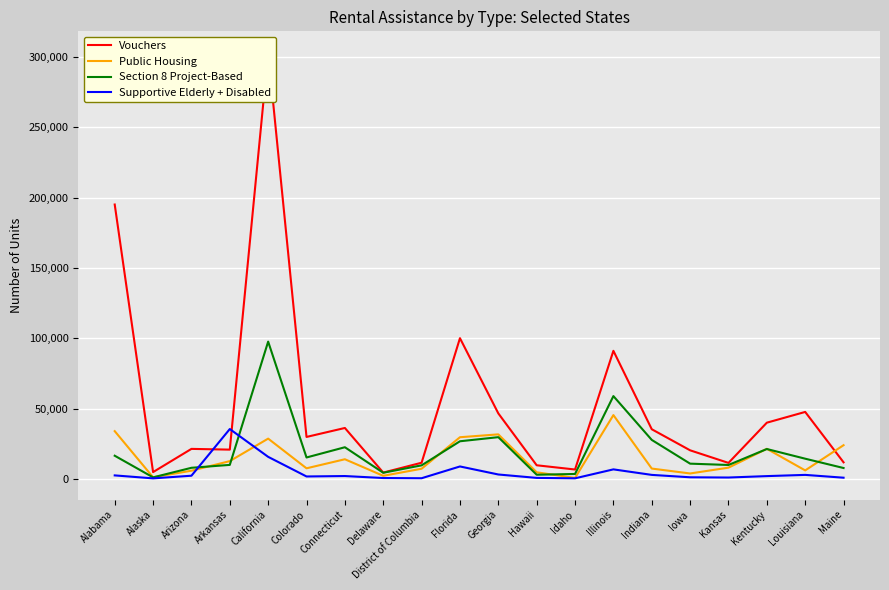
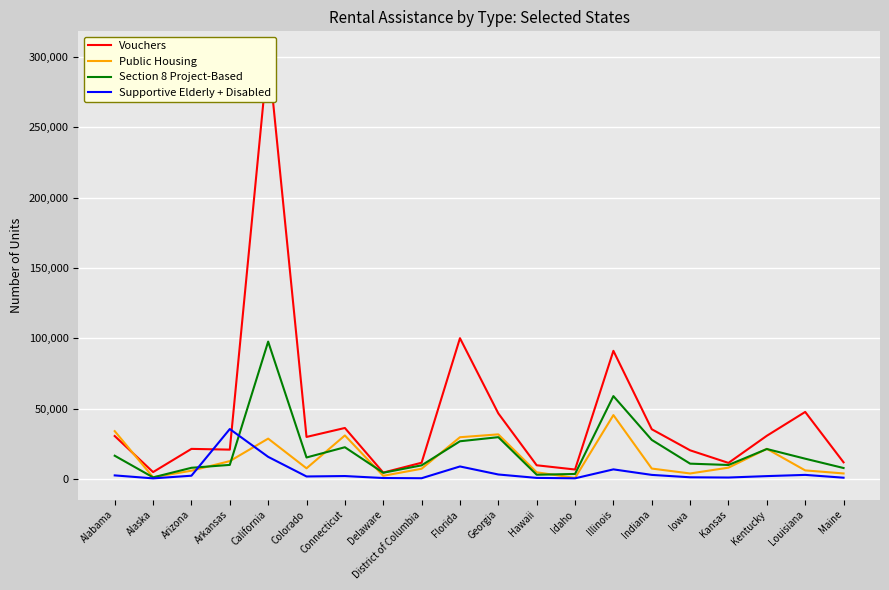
Vouchers, Alabama: 195,000 -> 31,000
Public Housing, Connecticut: 14,000 -> 31,000
Vouchers, Kentucky: 40,000 -> 31,000
Public Housing, Maine: 24,000 -> 4,000
